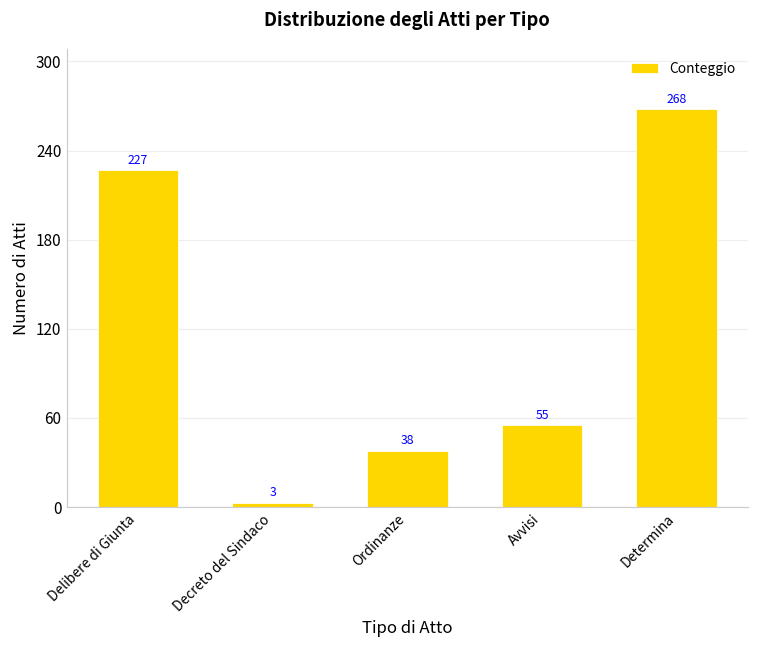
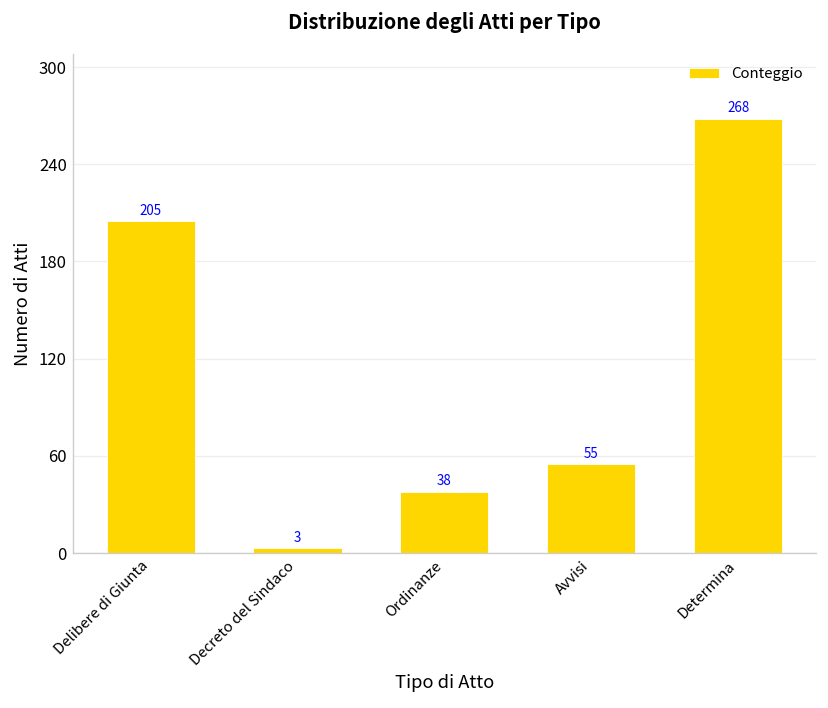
Delibere di Giunta: 227 -> 205
